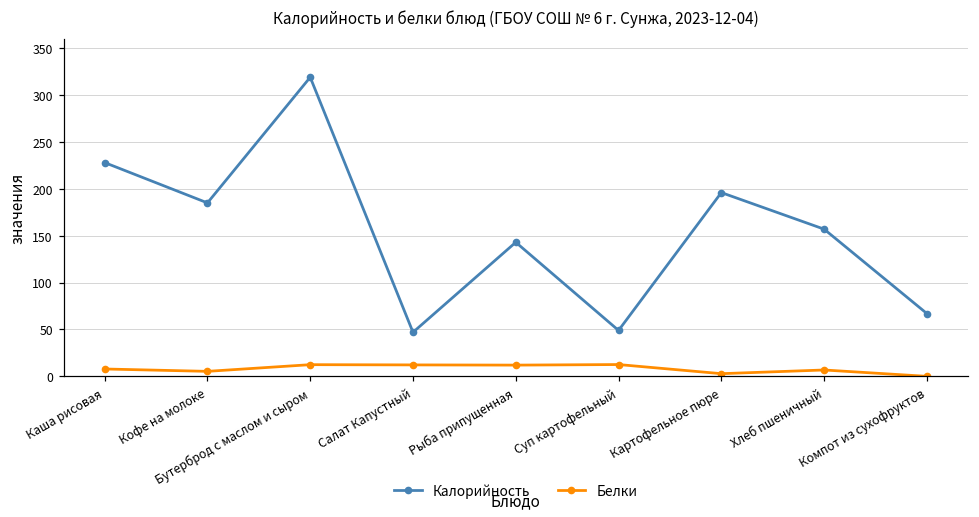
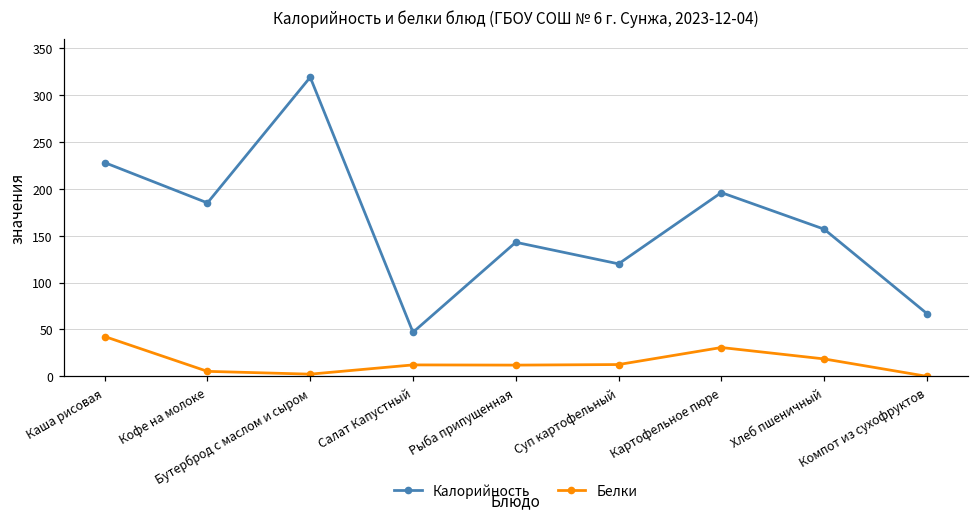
Белки, Каша рисовая: 10 -> 40
Белки, Бутерброд с маслом и сыром: 10 -> 0
Калорийность, Суп картофельный: 50 -> 120
Белки, Картофельное пюре: 0 -> 30
Белки, Хлеб пшеничный: 10 -> 20
